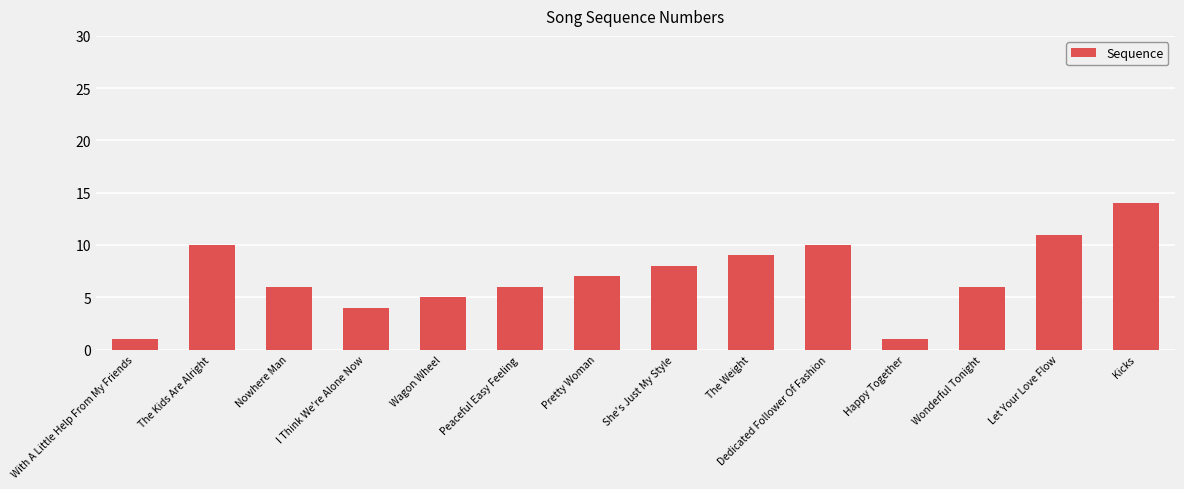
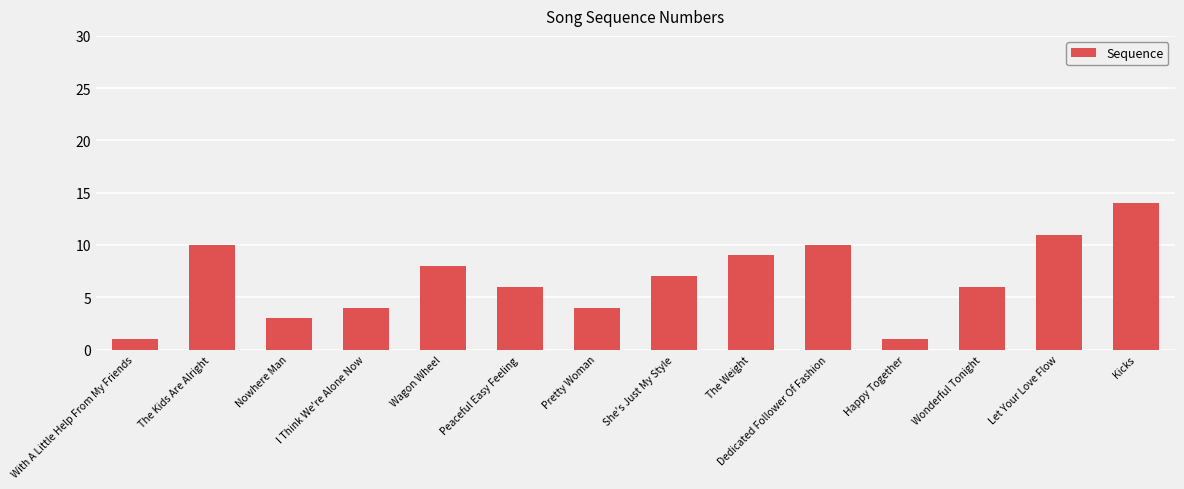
Nowhere Man: 6 -> 3
Wagon Wheel: 5 -> 8
Pretty Woman: 7 -> 4
She's Just My Style: 8 -> 7
